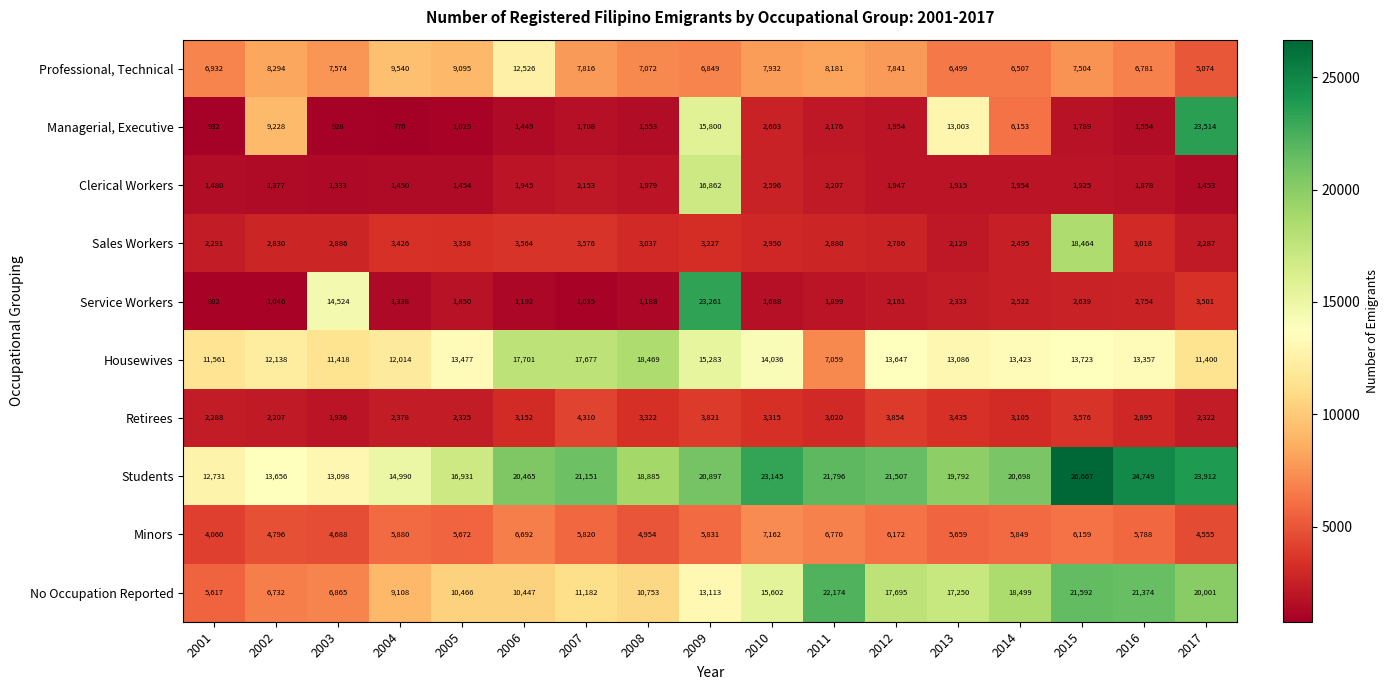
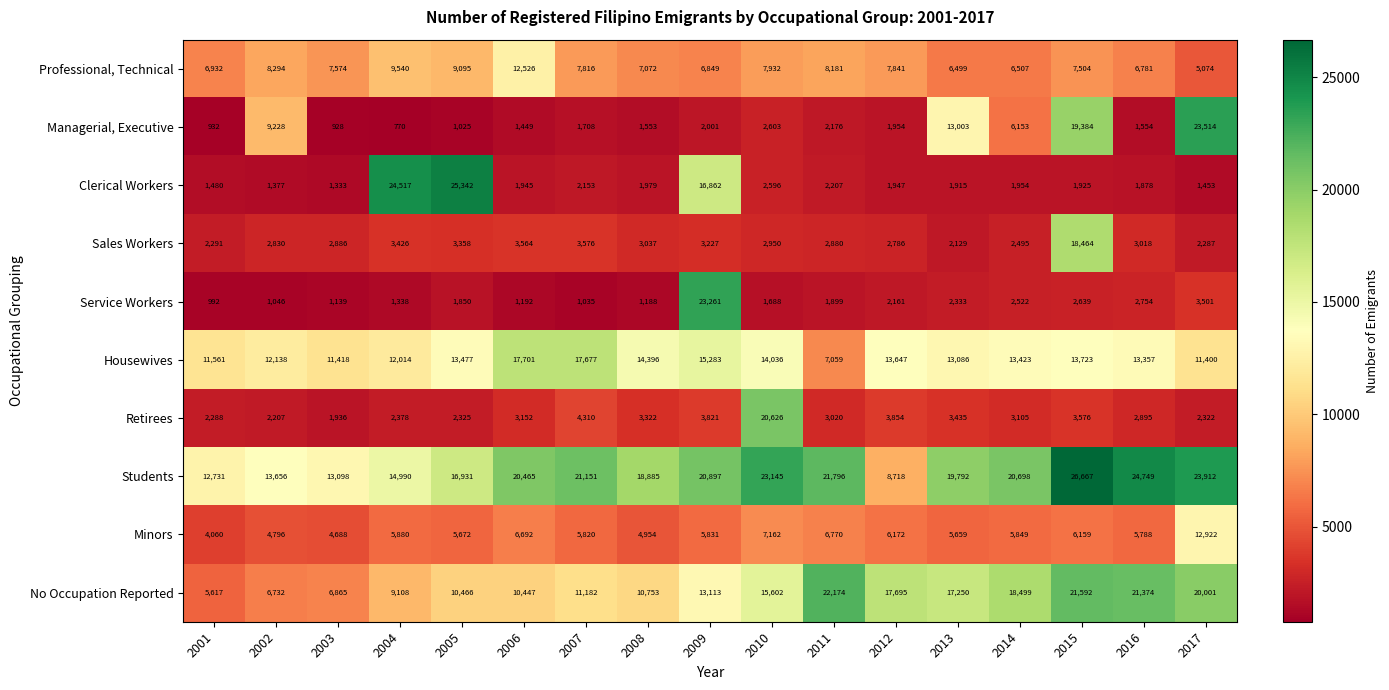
Managerial, Executive, 2009: 15,800 -> 2,001
Managerial, Executive, 2015: 1,789 -> 19,384
Clerical Workers, 2004: 1,450 -> 24,517
Clerical Workers, 2005: 1,454 -> 25,342
Service Workers, 2003: 14,524 -> 1,139
Housewives, 2008: 18,469 -> 14,396
Retirees, 2010: 3,315 -> 20,626
Students, 2012: 21,507 -> 8,718
Minors, 2017: 4,555 -> 12,922
